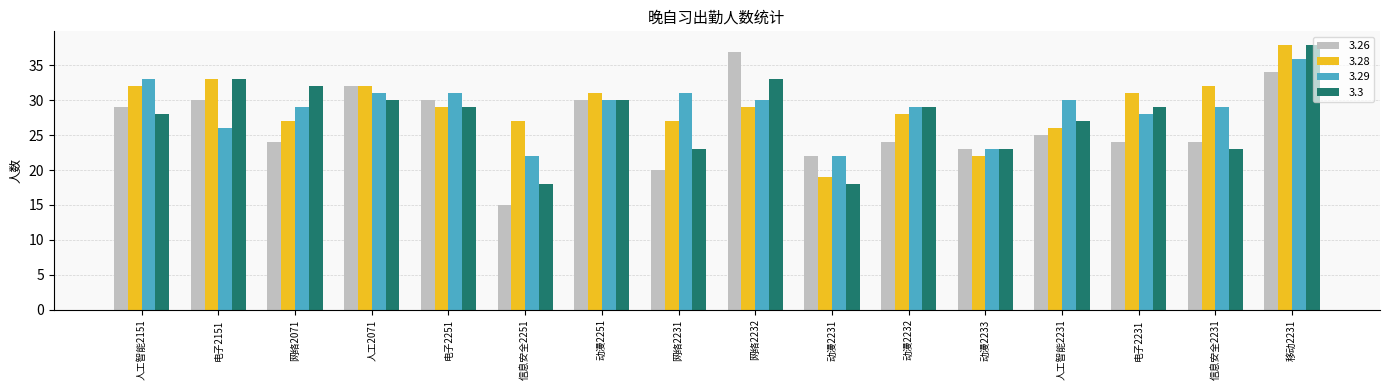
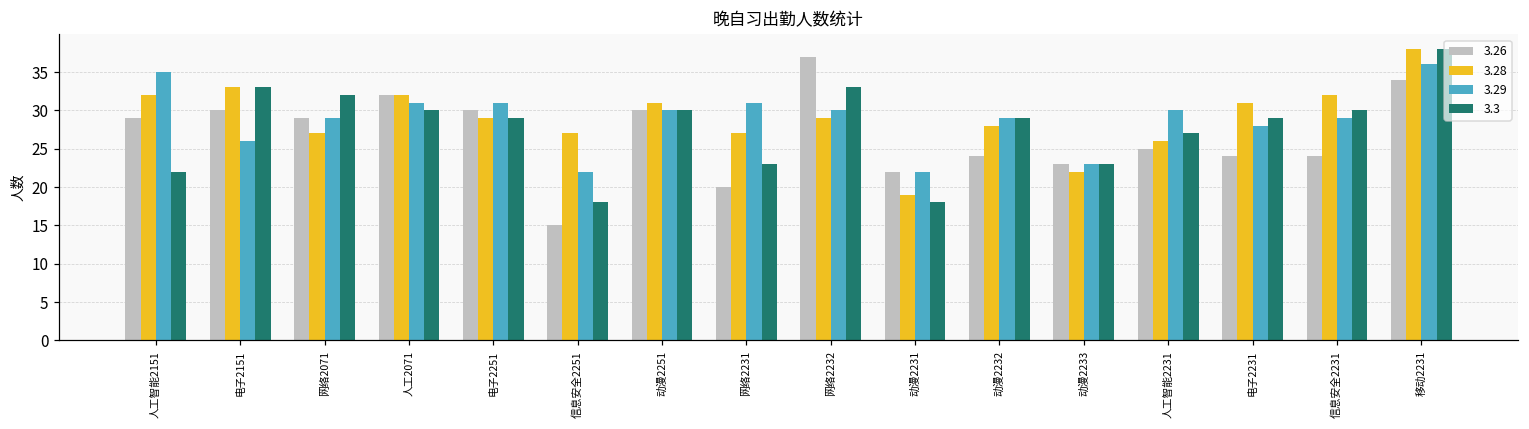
3.29, 人工智能2151: 33 -> 35
3.3, 人工智能2151: 28 -> 22
3.26, 网络2071: 24 -> 29
3.3, 信息安全2231: 23 -> 30
